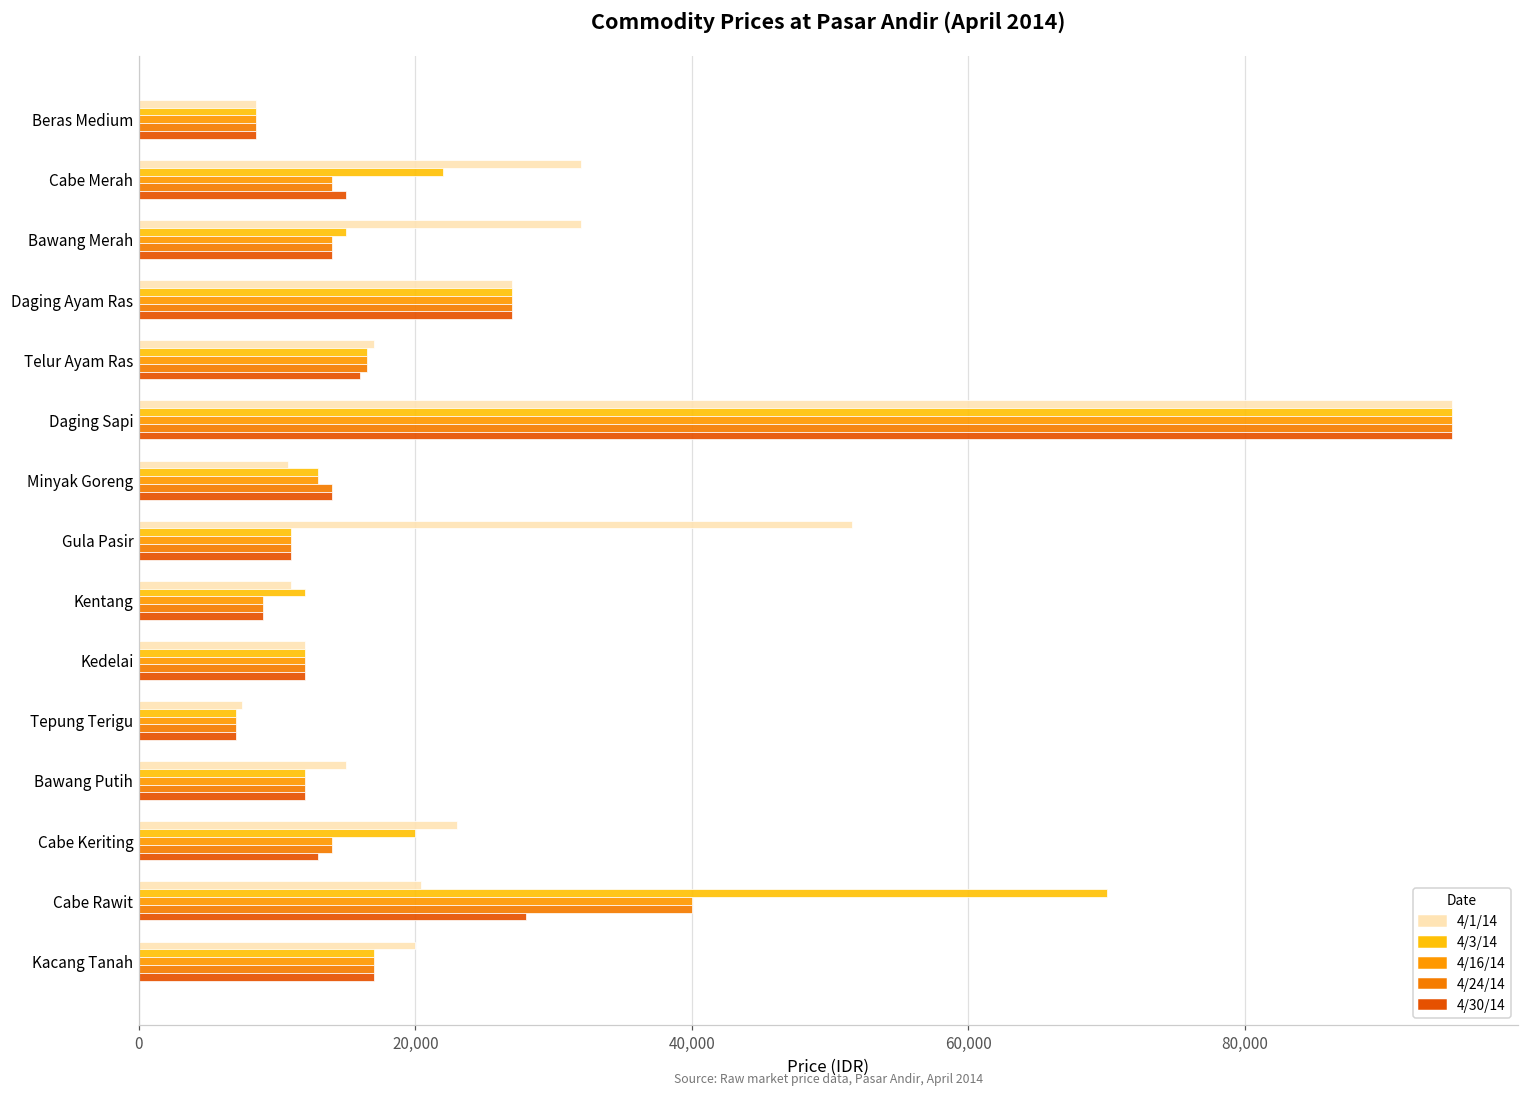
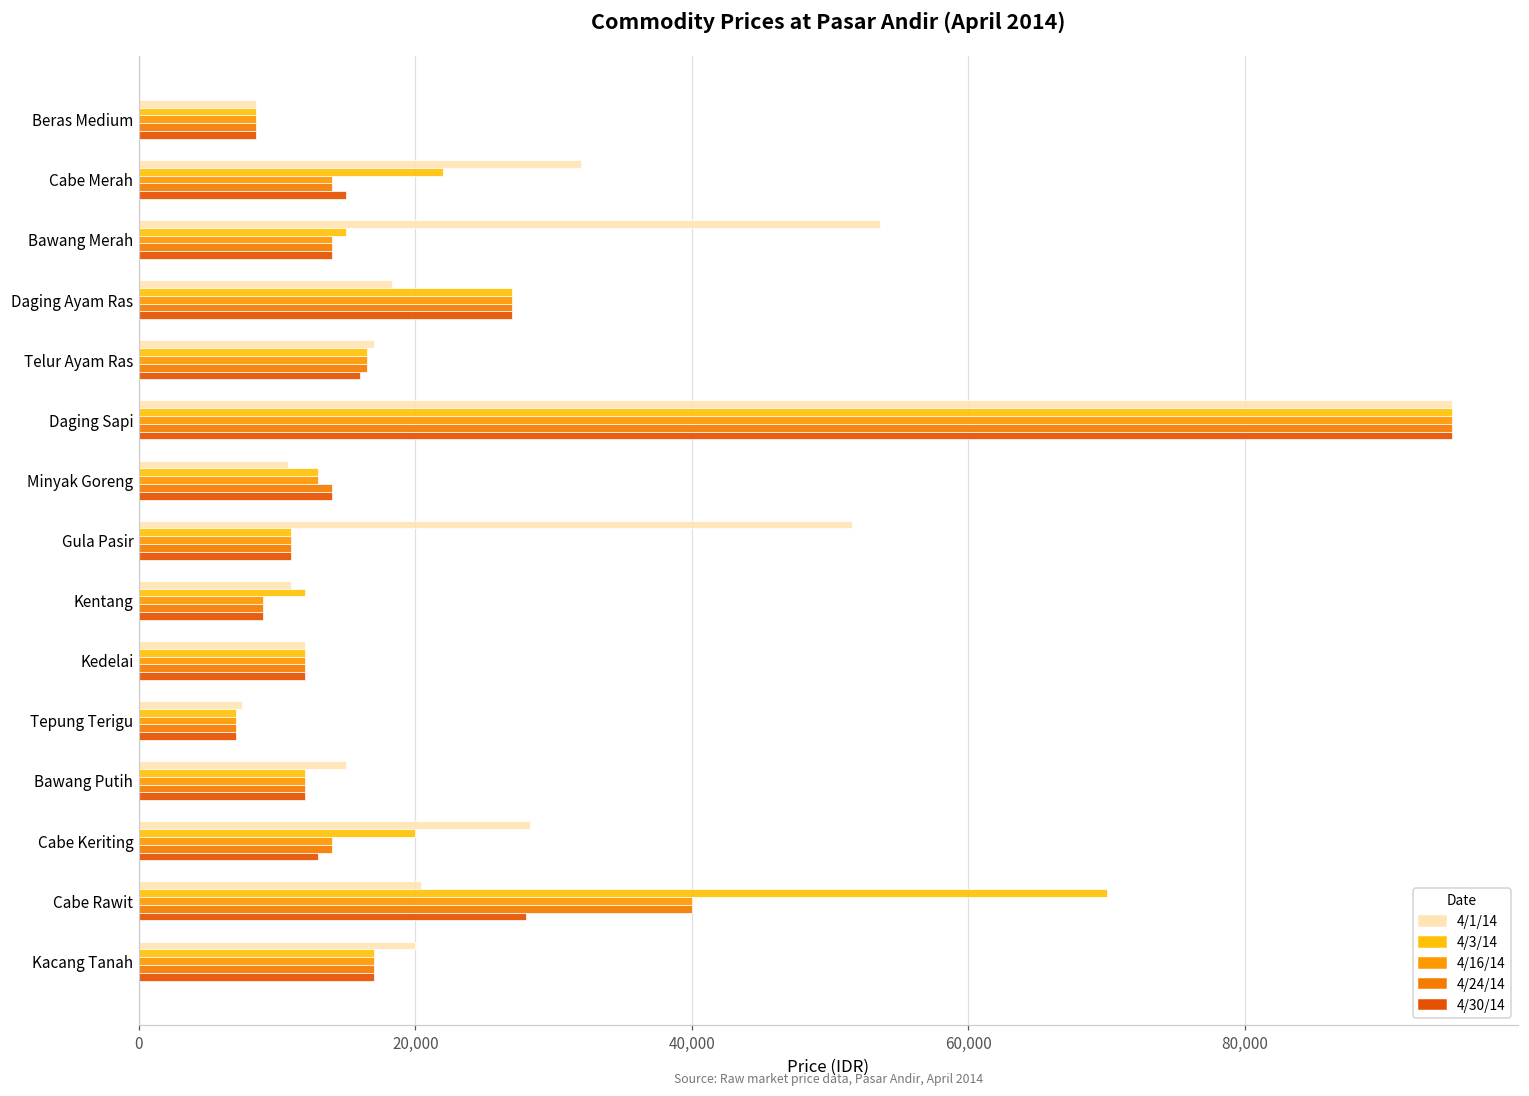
4/1/14, Bawang Merah: 32,000 -> 53,600
4/1/14, Daging Ayam Ras: 27,000 -> 18,300
4/1/14, Cabe Keriting: 23,000 -> 28,300
